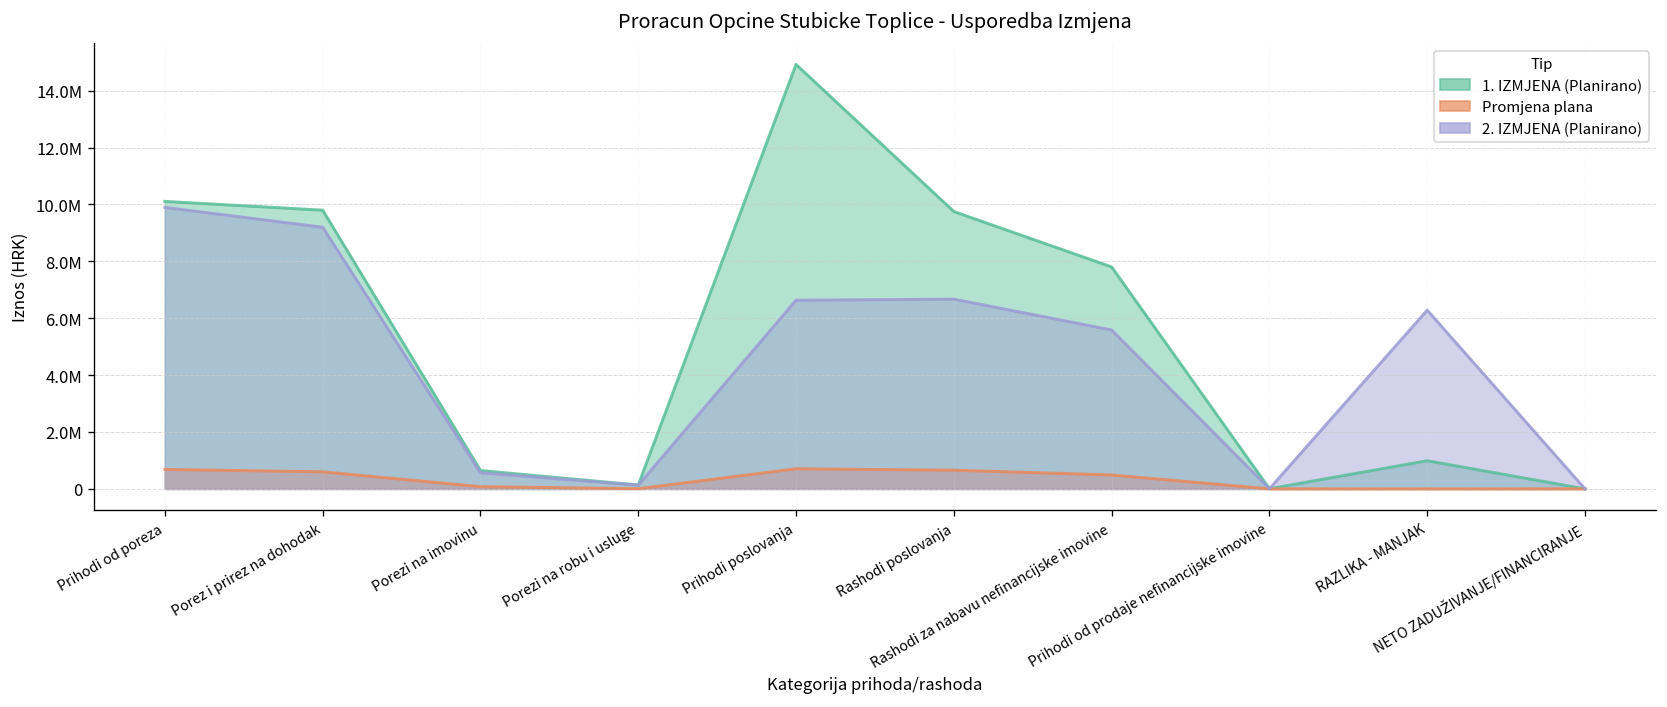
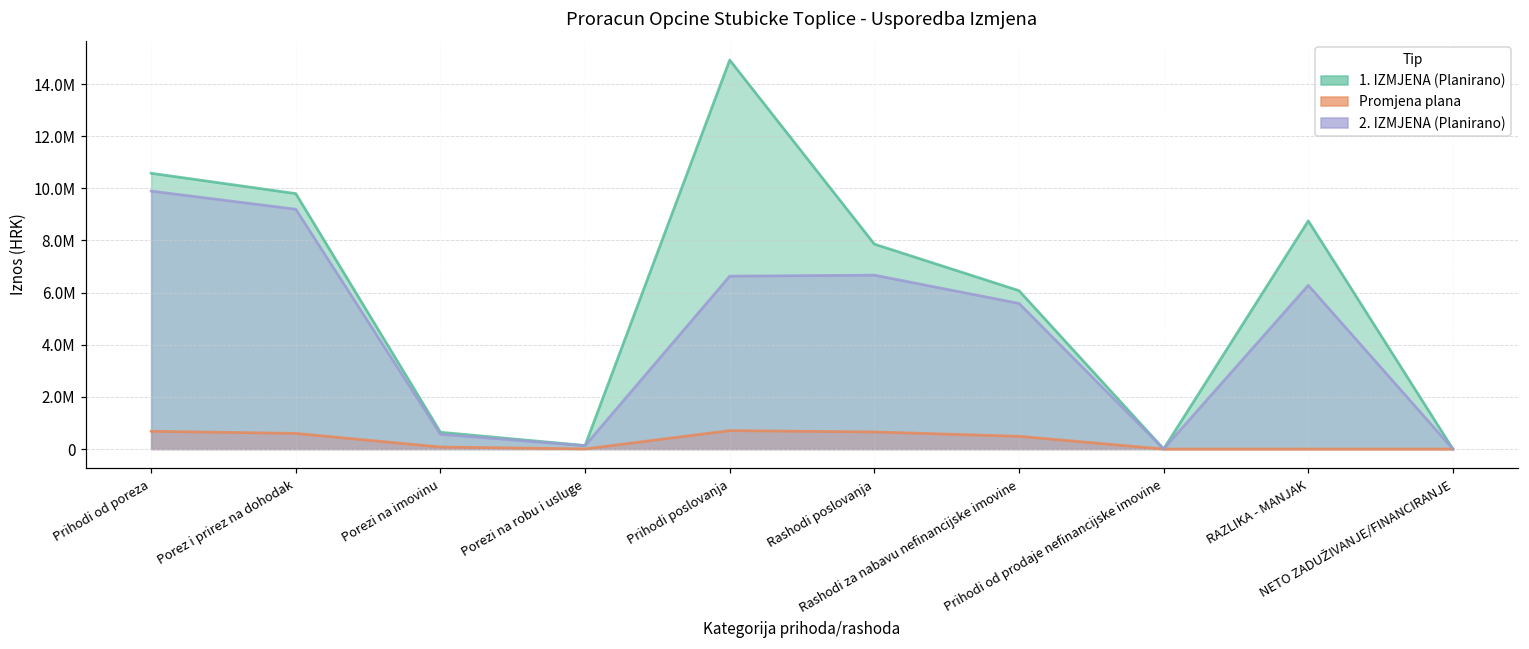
1. IZMJENA (Planirano), Prihodi od poreza: 10100000 -> 10600000
1. IZMJENA (Planirano), Rashodi poslovanja: 9800000 -> 7900000
1. IZMJENA (Planirano), Rashodi za nabavu nefinancijske imovine: 7800000 -> 6100000
1. IZMJENA (Planirano), RAZLIKA - MANJAK: 1000000 -> 8800000
